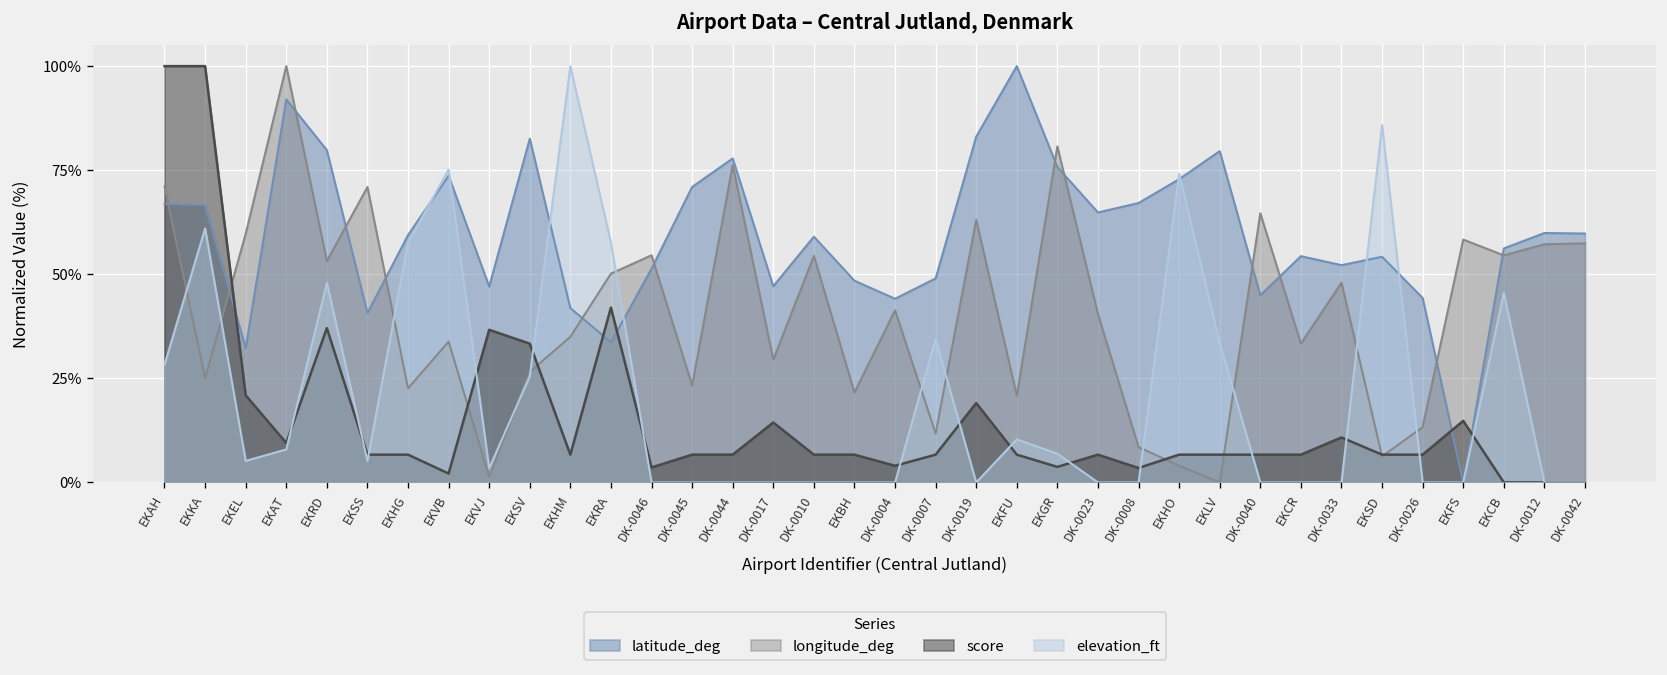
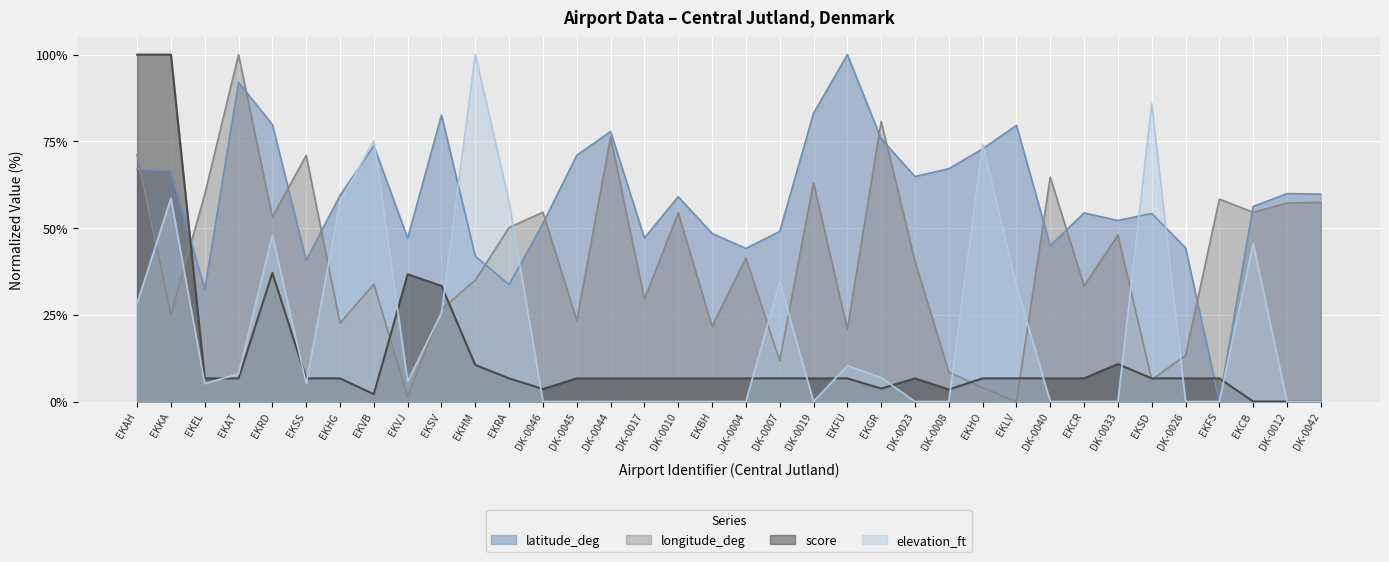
elevation_ft, EKKA: 61% -> 59%
score, EKEL: 21% -> 7%
score, EKAT: 9% -> 7%
elevation_ft, EKVJ: 3% -> 6%
score, EKHM: 7% -> 11%
score, EKRA: 42% -> 7%
score, DK-0017: 14% -> 7%
score, DK-0004: 4% -> 7%
score, DK-0019: 19% -> 7%
score, EKFS: 15% -> 7%
